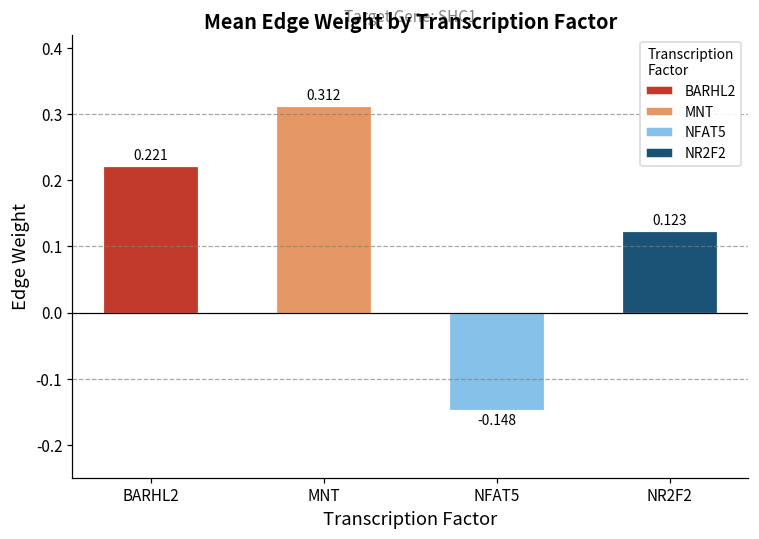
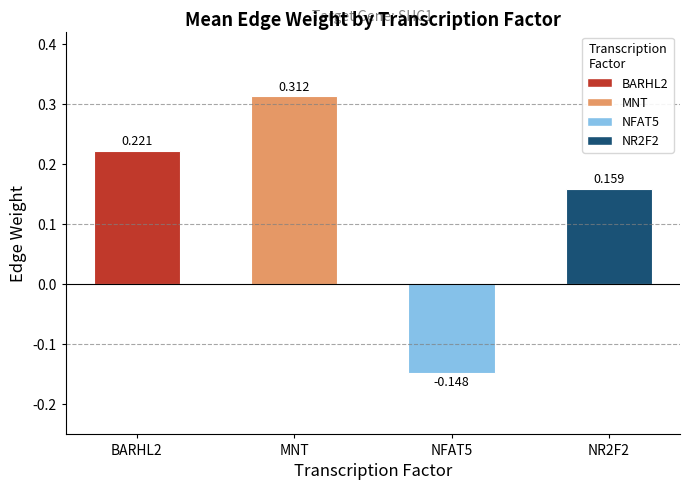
NR2F2: 0.123 -> 0.159
